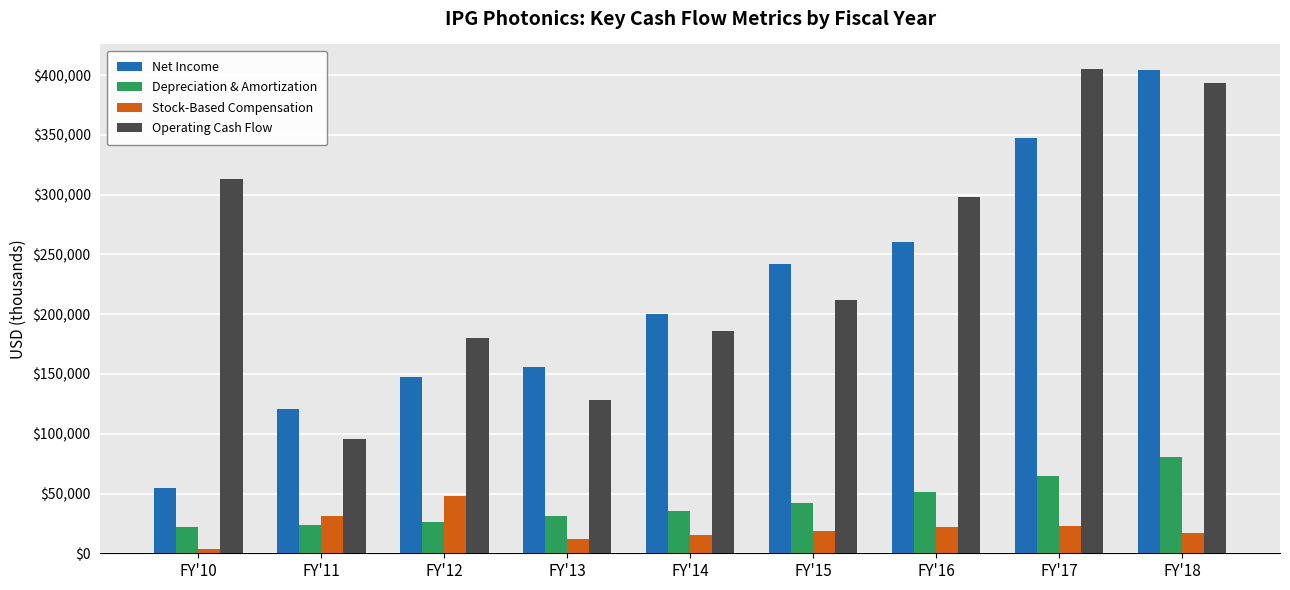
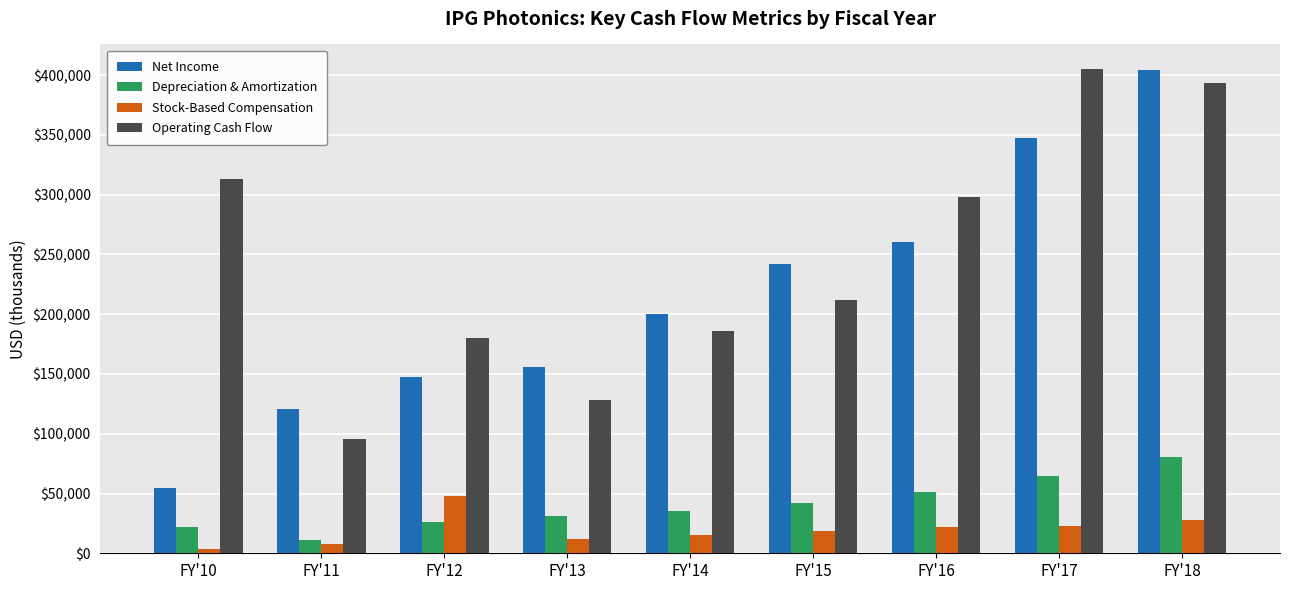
Depreciation & Amortization, FY'11: $24,000 -> $11,000
Stock-Based Compensation, FY'11: $31,000 -> $8,000
Stock-Based Compensation, FY'18: $17,000 -> $28,000
